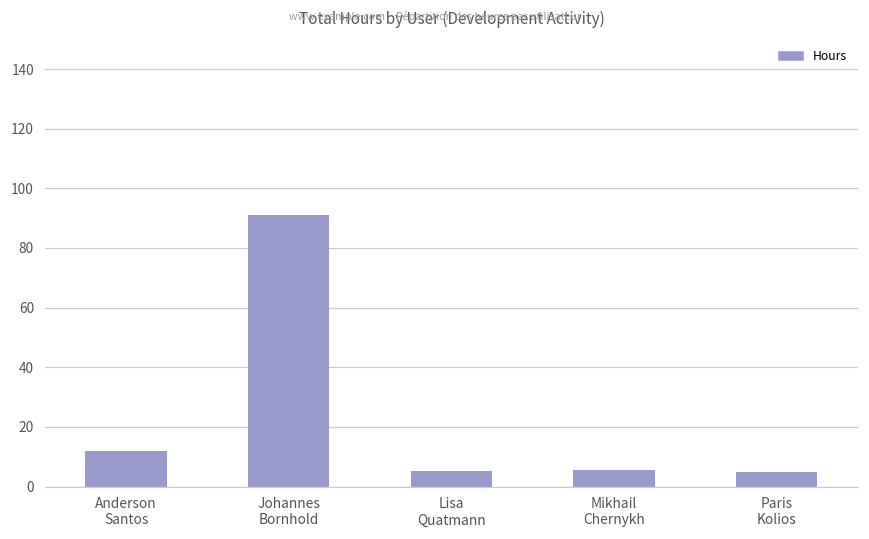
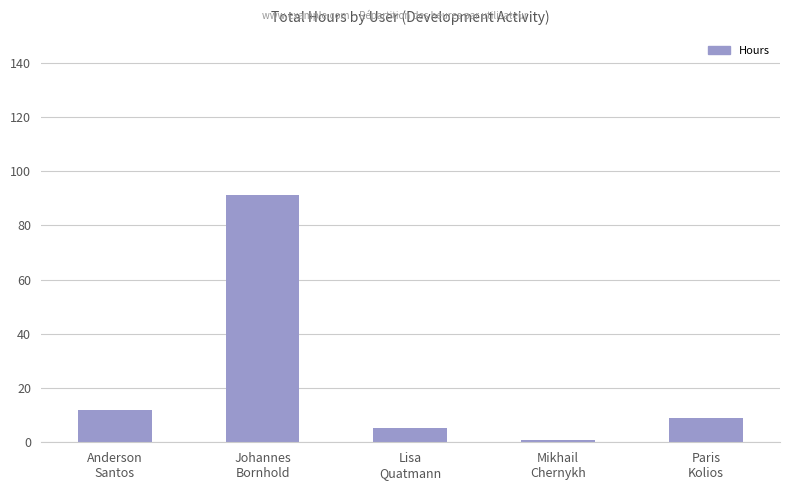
Mikhail Chernykh: 6 -> 1
Paris Kolios: 5 -> 9
